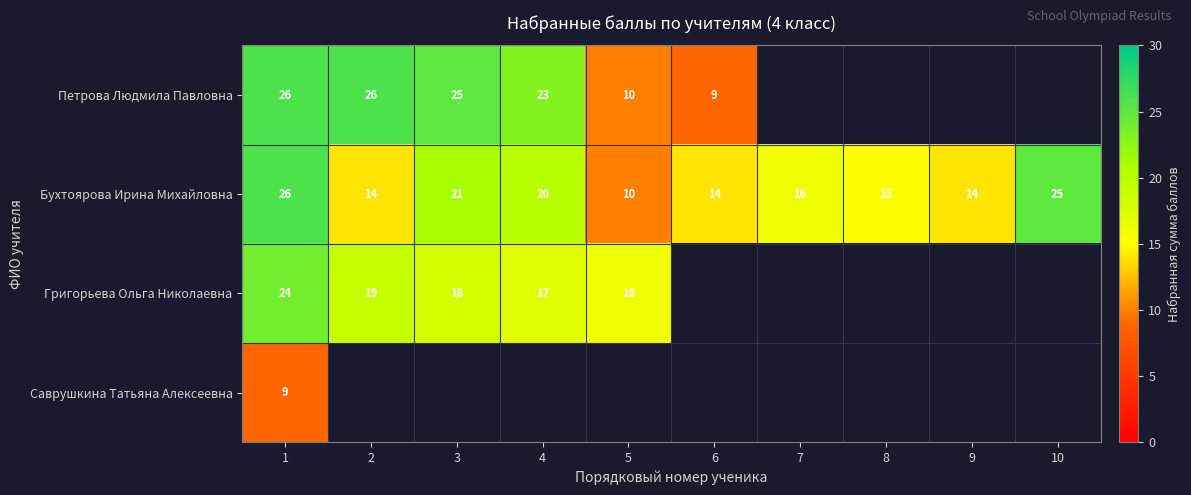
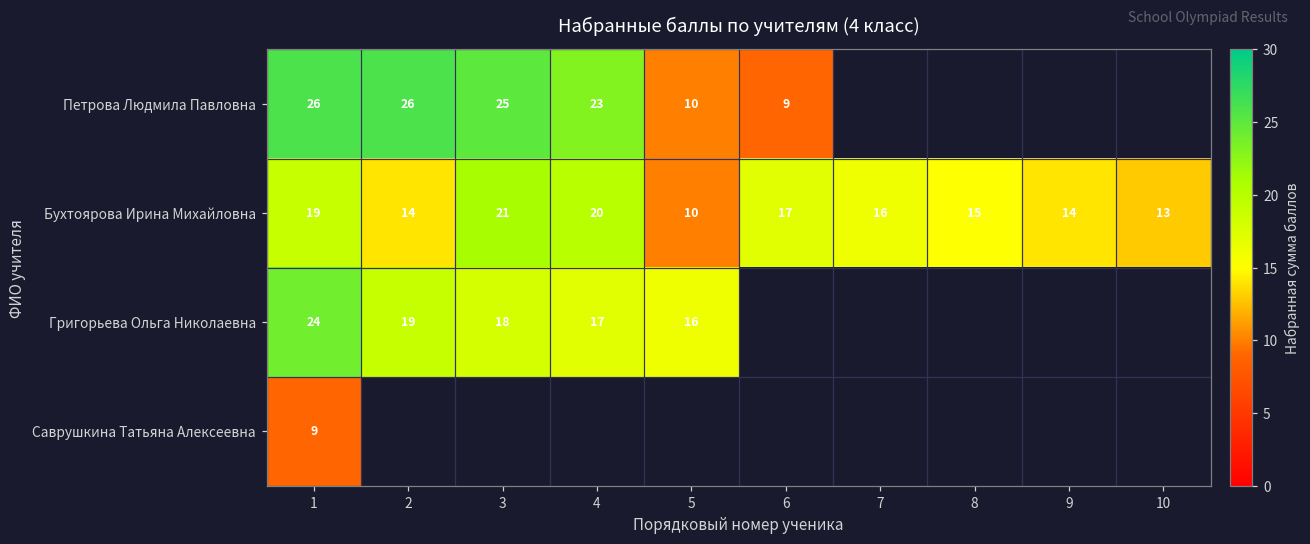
Бухтоярова Ирина Михайловна, 1: 26 -> 19
Бухтоярова Ирина Михайловна, 6: 14 -> 17
Бухтоярова Ирина Михайловна, 10: 25 -> 13
